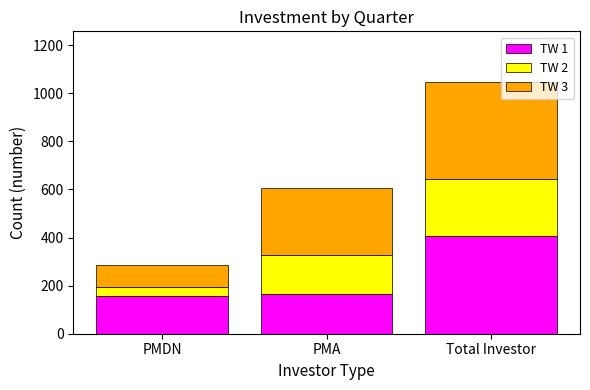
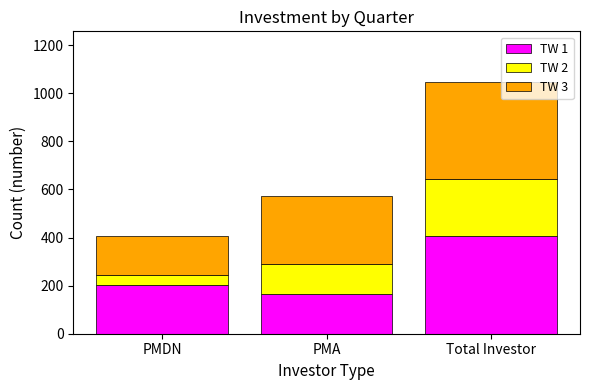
TW 1, PMDN: 160 -> 200
TW 3, PMDN: 90 -> 160
TW 2, PMA: 160 -> 130
